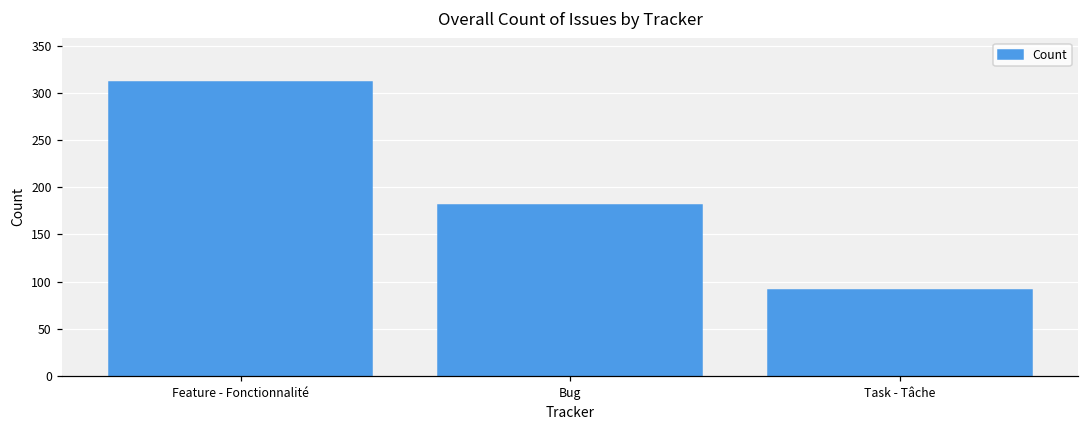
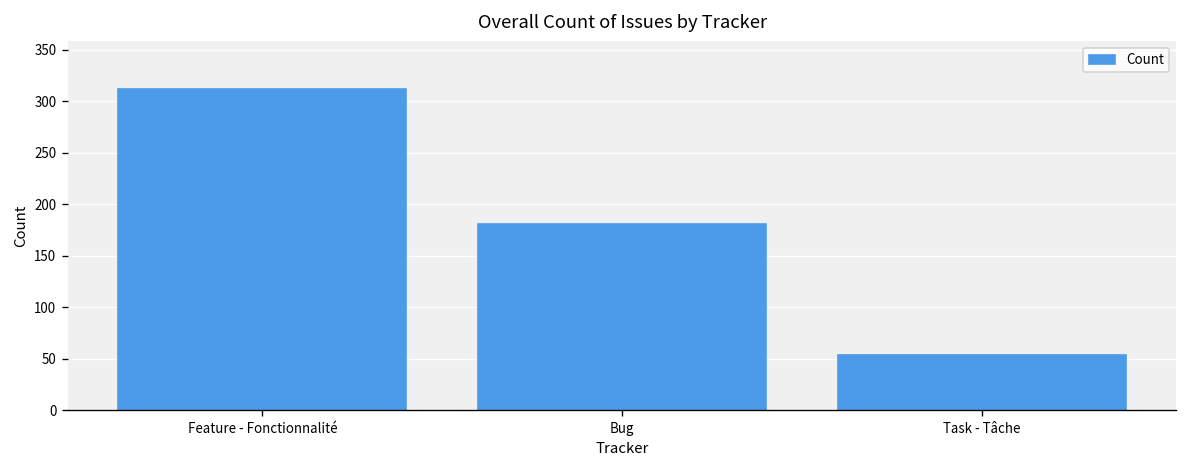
Task - Tâche: 90 -> 50
